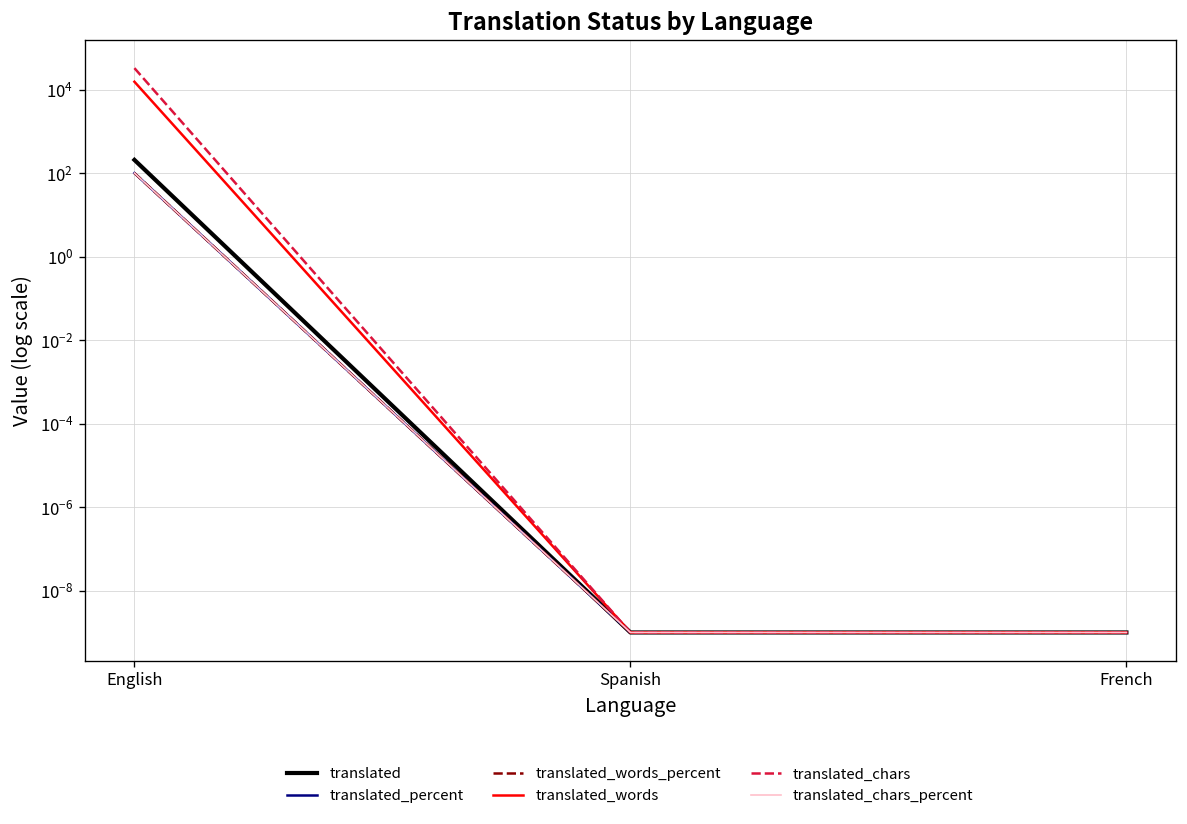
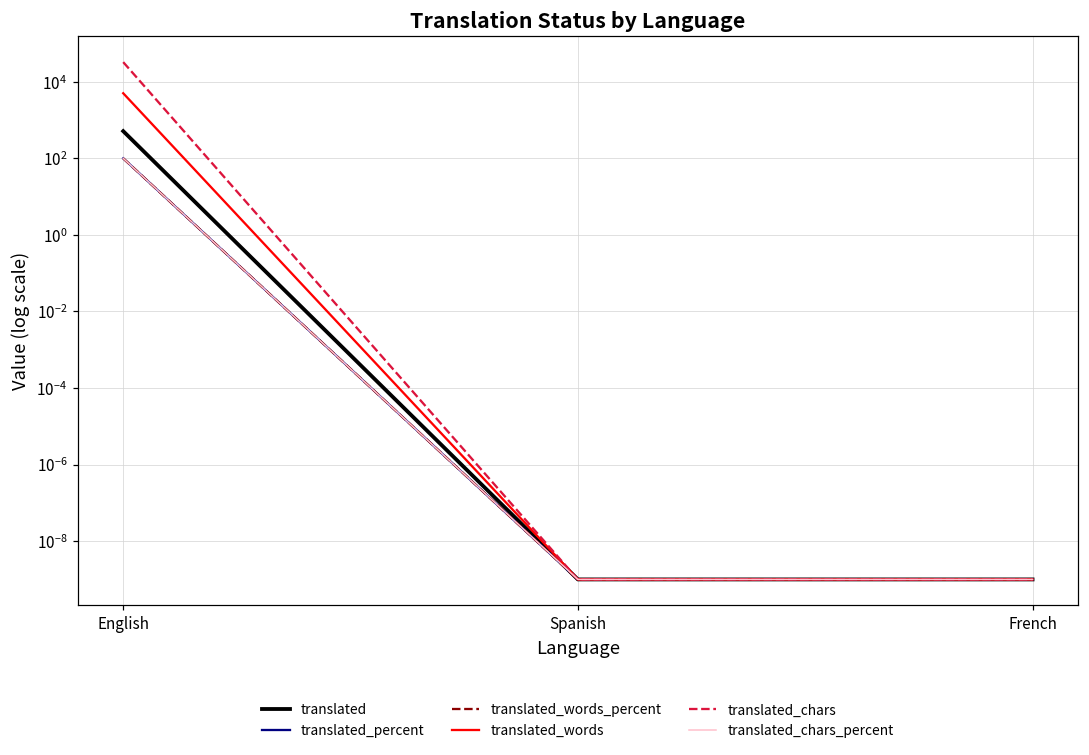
translated, English: 200 -> 500
translated_words, English: 20000 -> 5000
